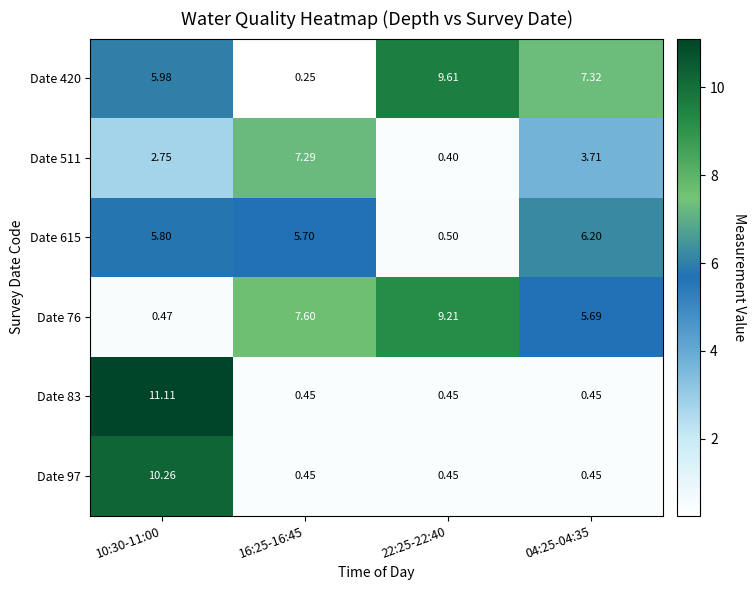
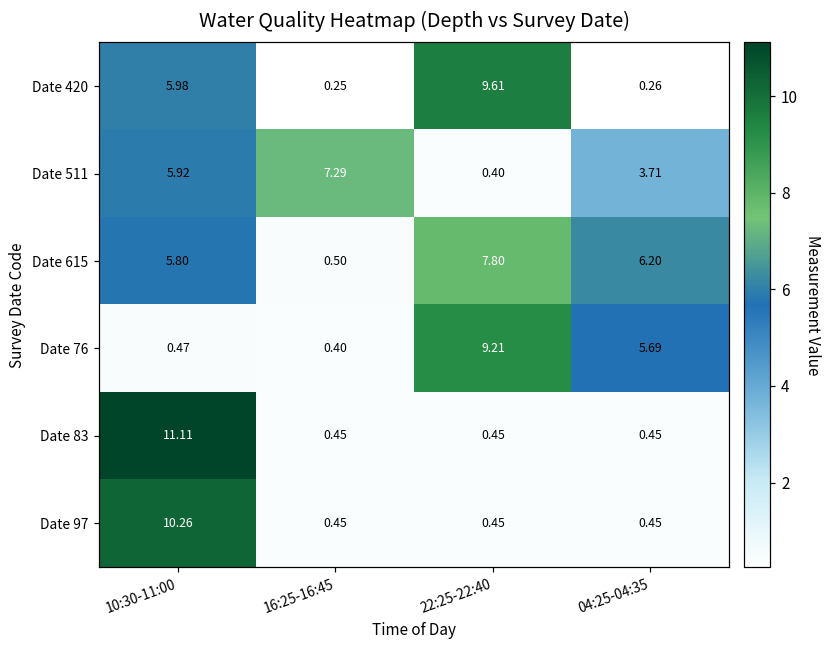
Date 420, 04:25-04:35: 7.32 -> 0.26
Date 511, 10:30-11:00: 2.75 -> 5.92
Date 615, 16:25-16:45: 5.70 -> 0.50
Date 615, 22:25-22:40: 0.50 -> 7.80
Date 76, 16:25-16:45: 7.60 -> 0.40
